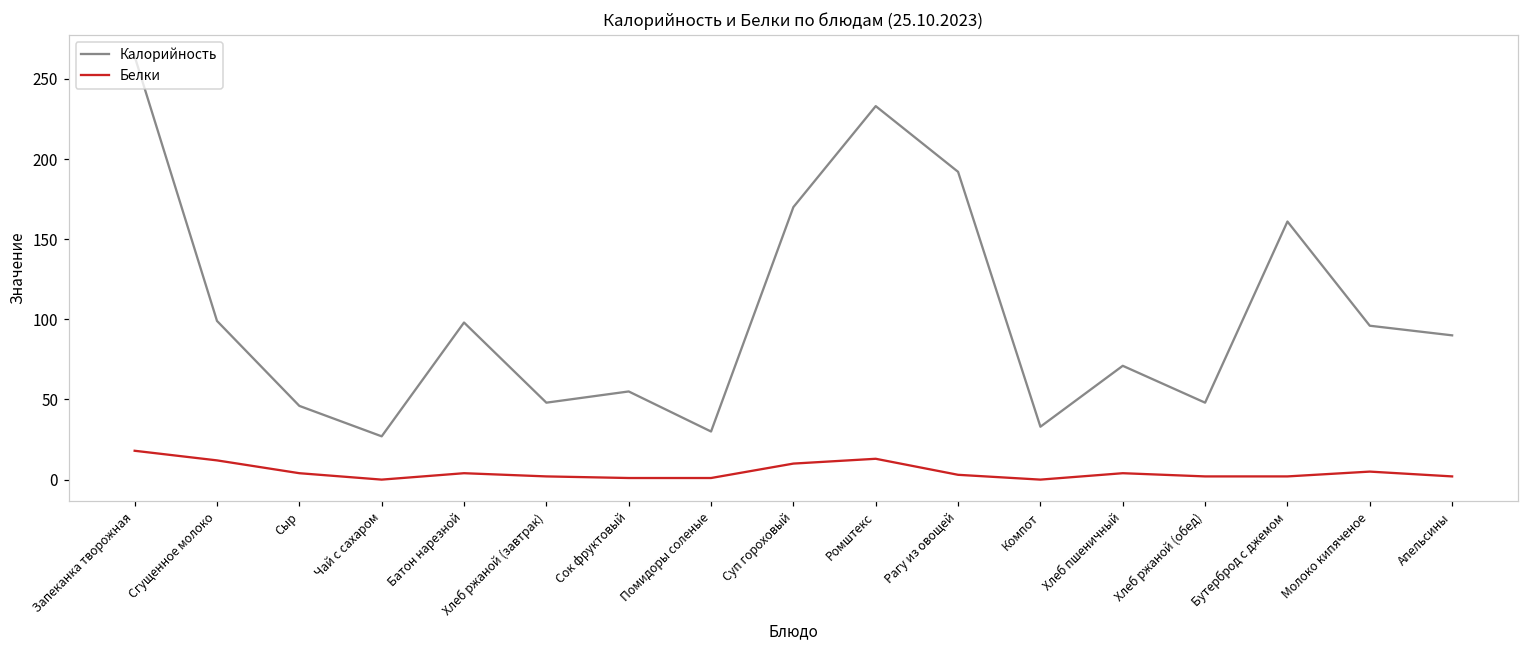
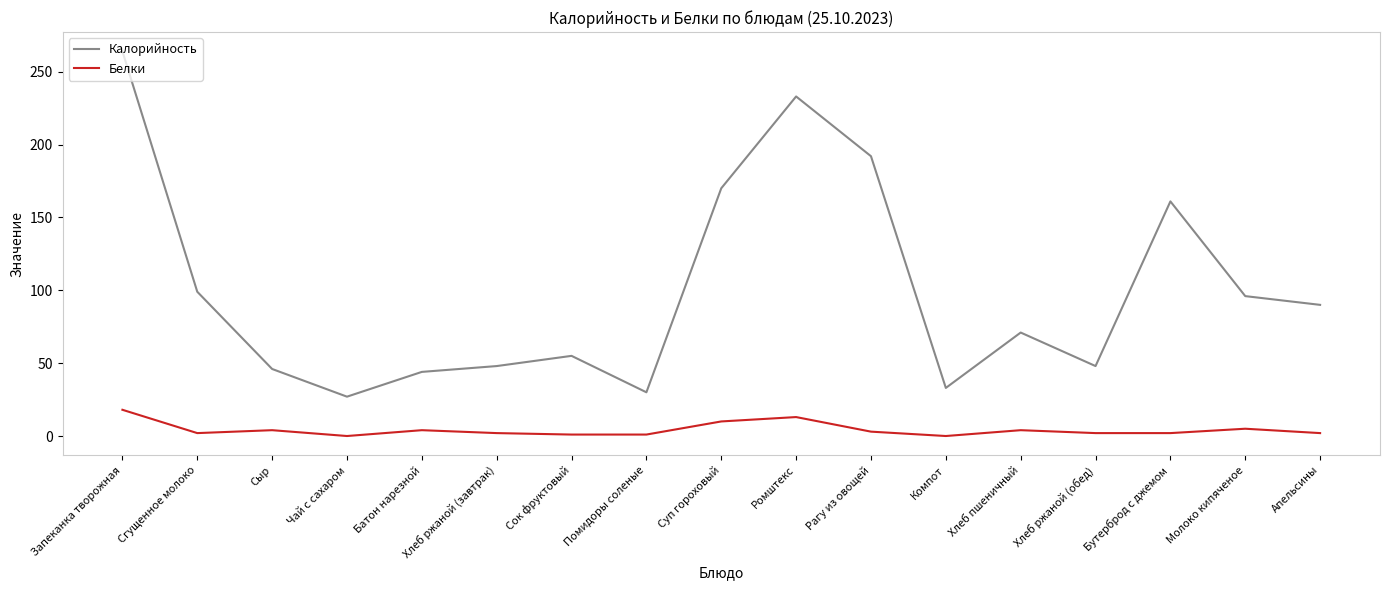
Белки, Сгущенное молоко: 12 -> 2
Калорийность, Батон нарезной: 98 -> 44
